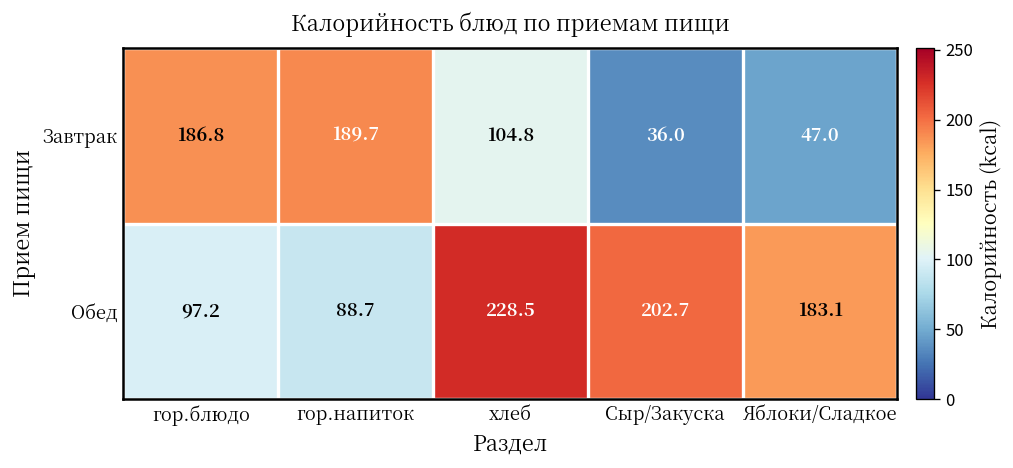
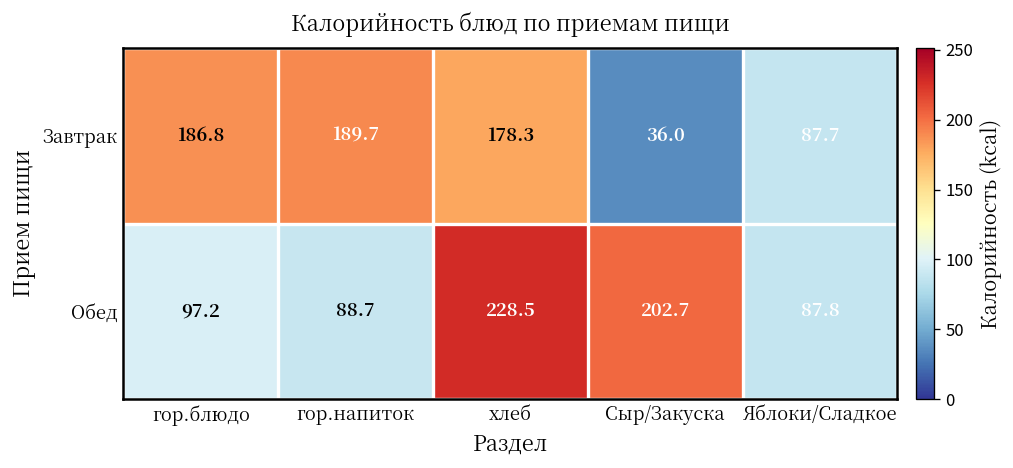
Завтрак, хлеб: 104.8 -> 178.3
Завтрак, Яблоки/Сладкое: 47.0 -> 87.7
Обед, Яблоки/Сладкое: 183.1 -> 87.8
